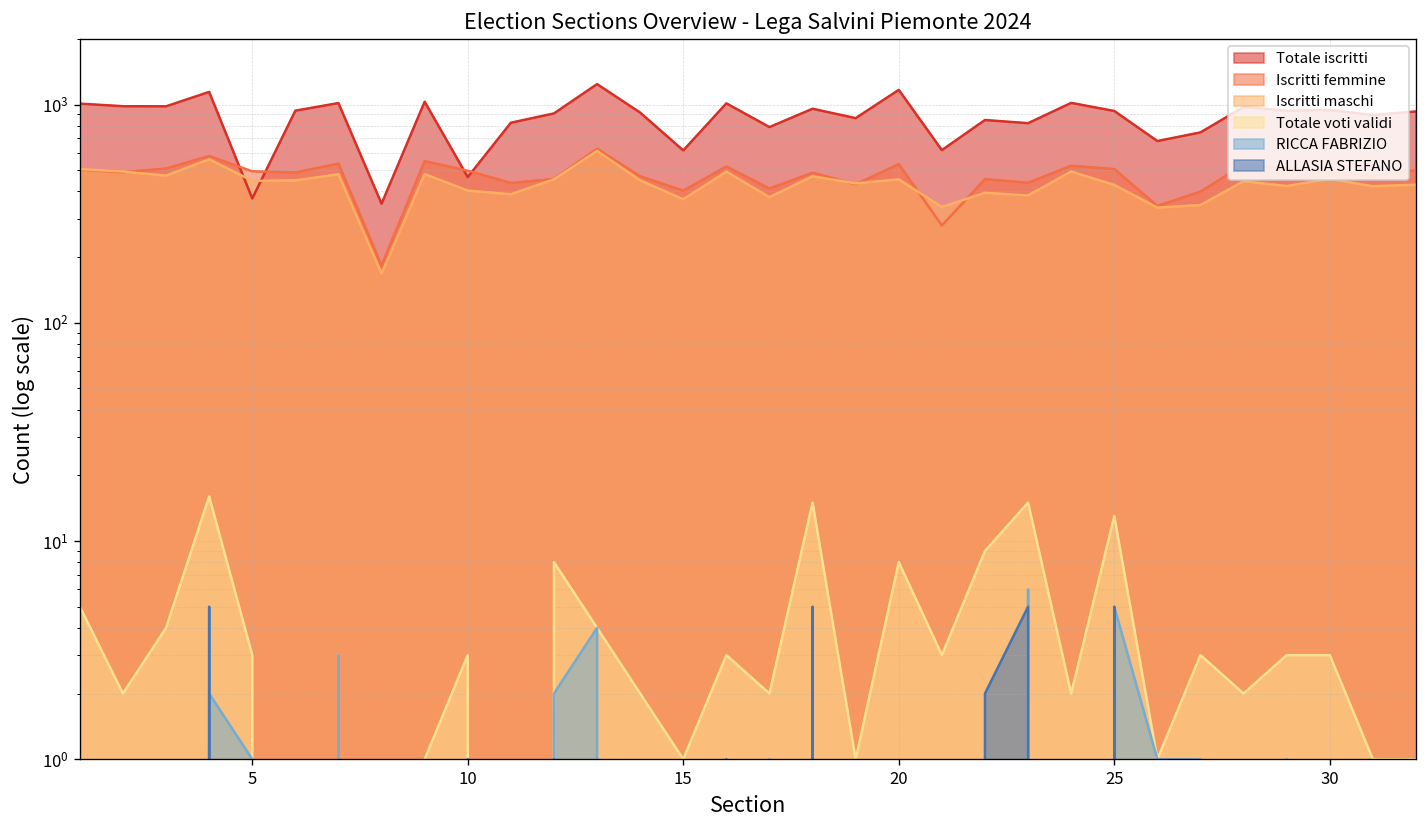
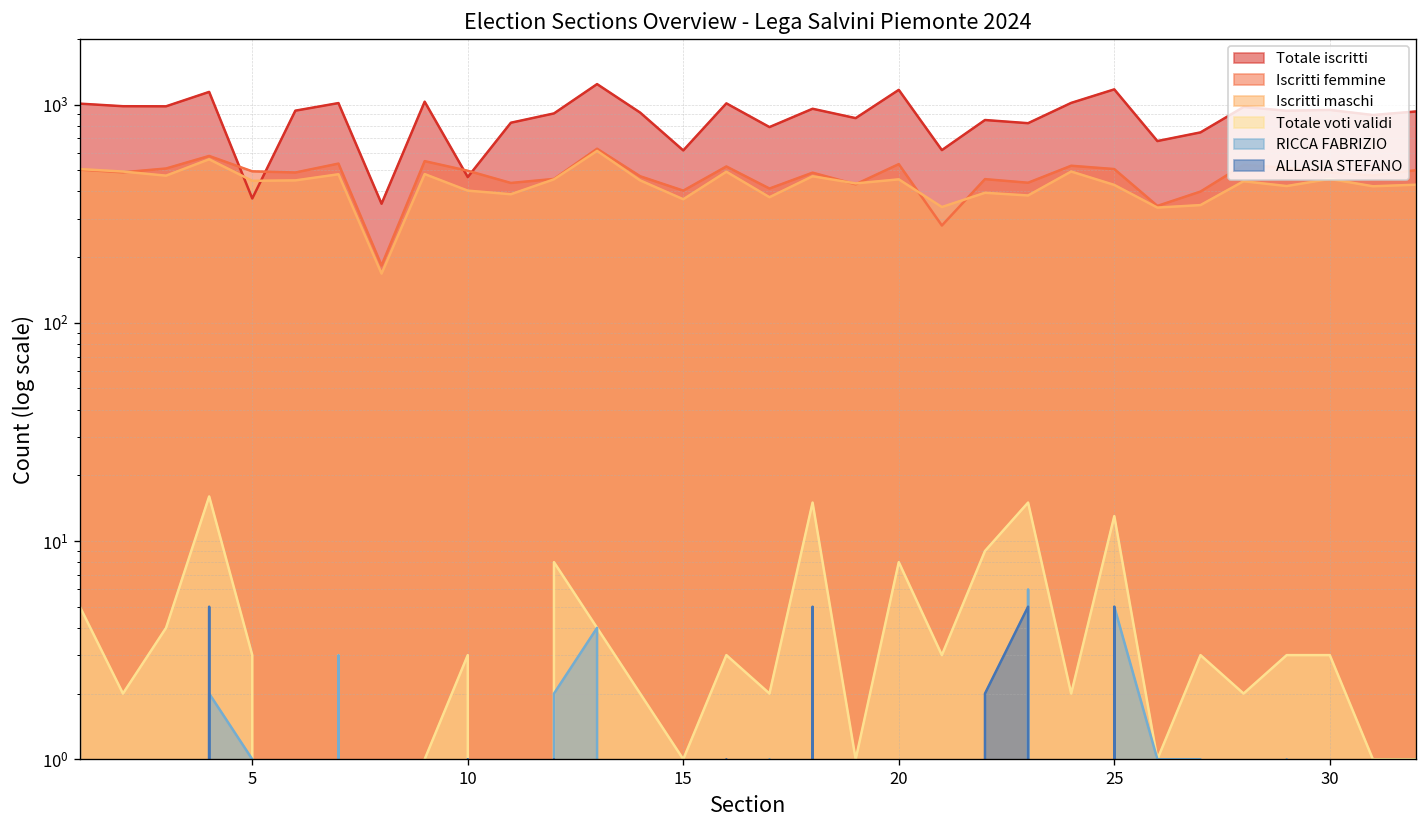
Totale iscritti, 25: 900 -> 1200
